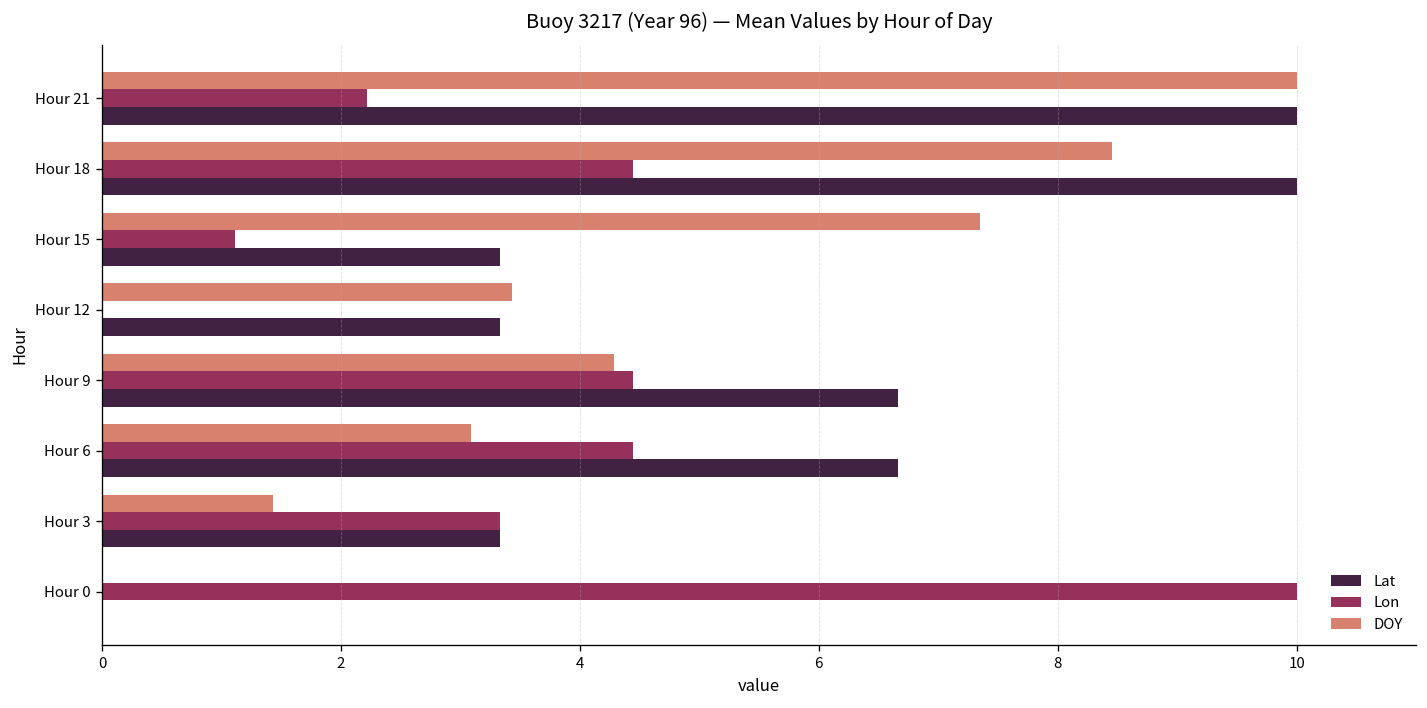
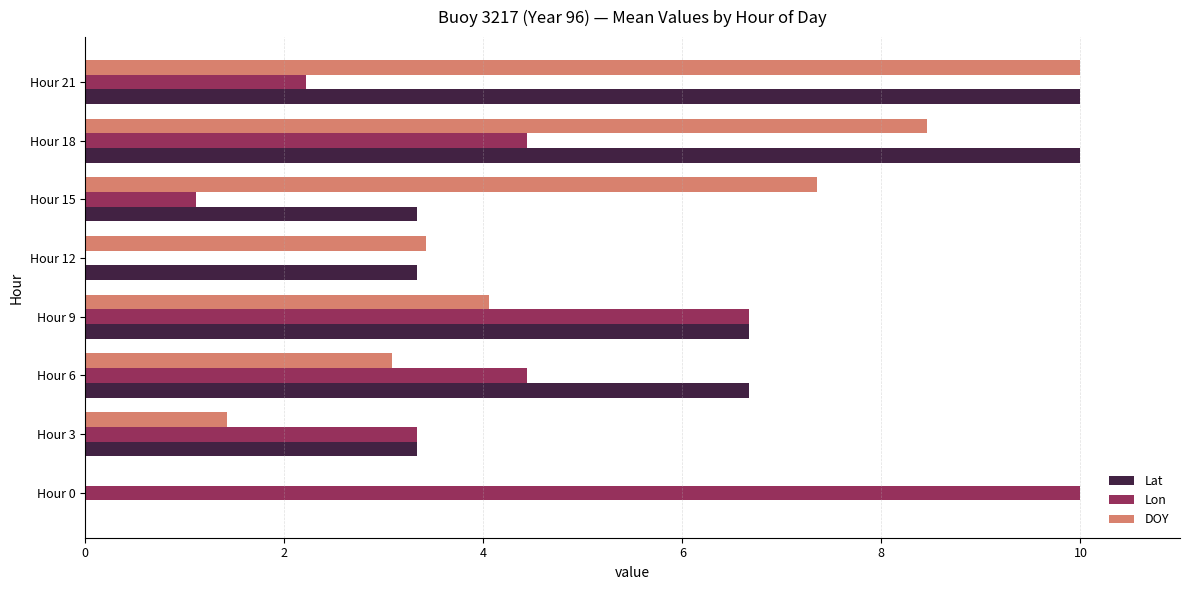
DOY, Hour 9: 4.3 -> 4.1
Lon, Hour 9: 4.4 -> 6.7
